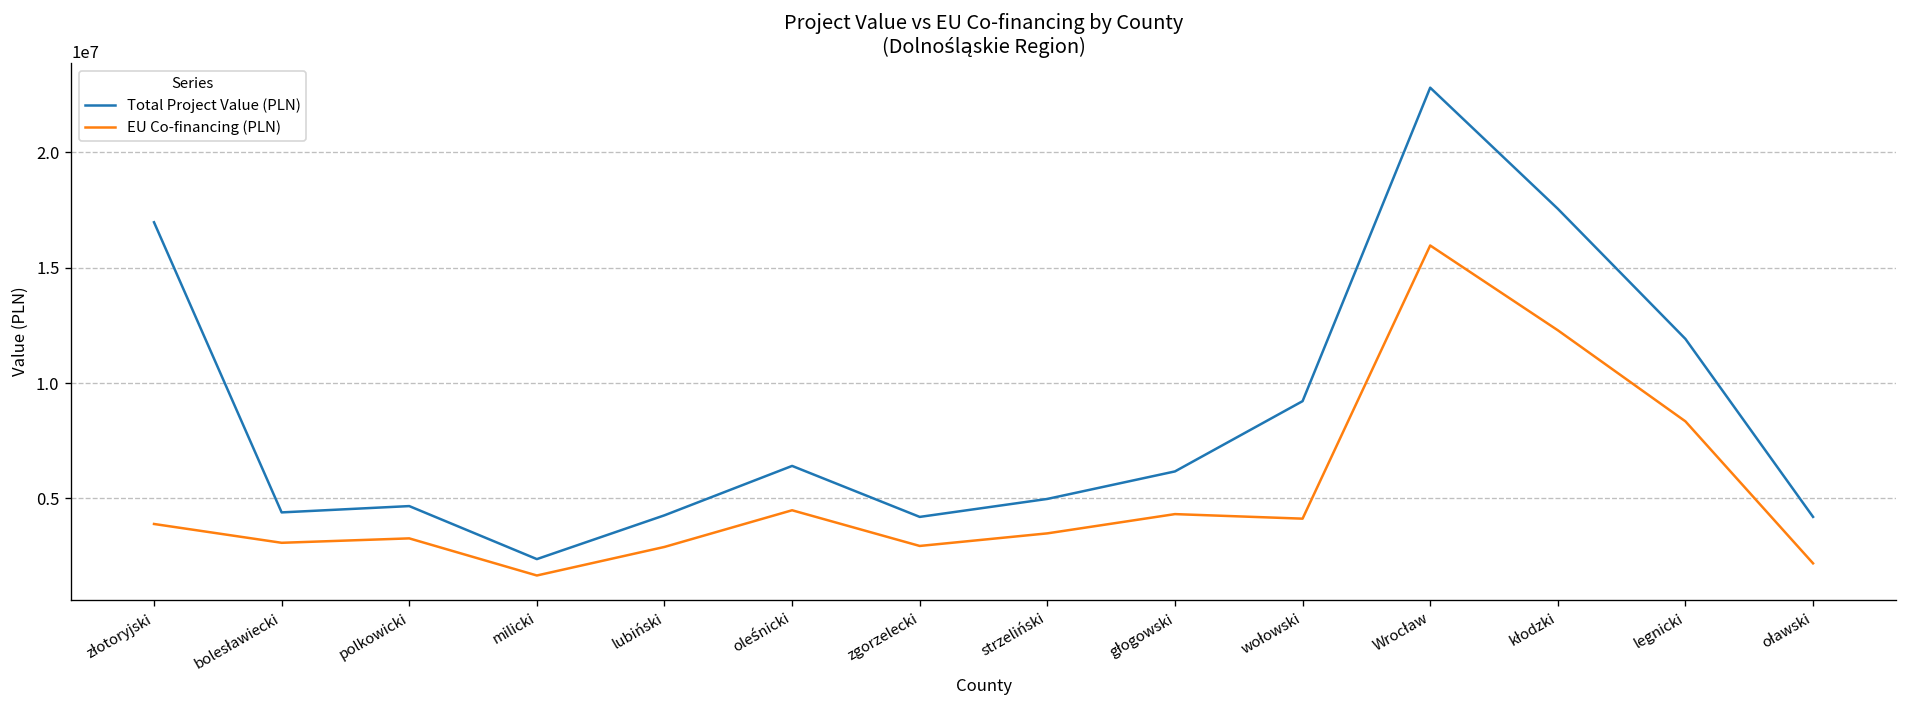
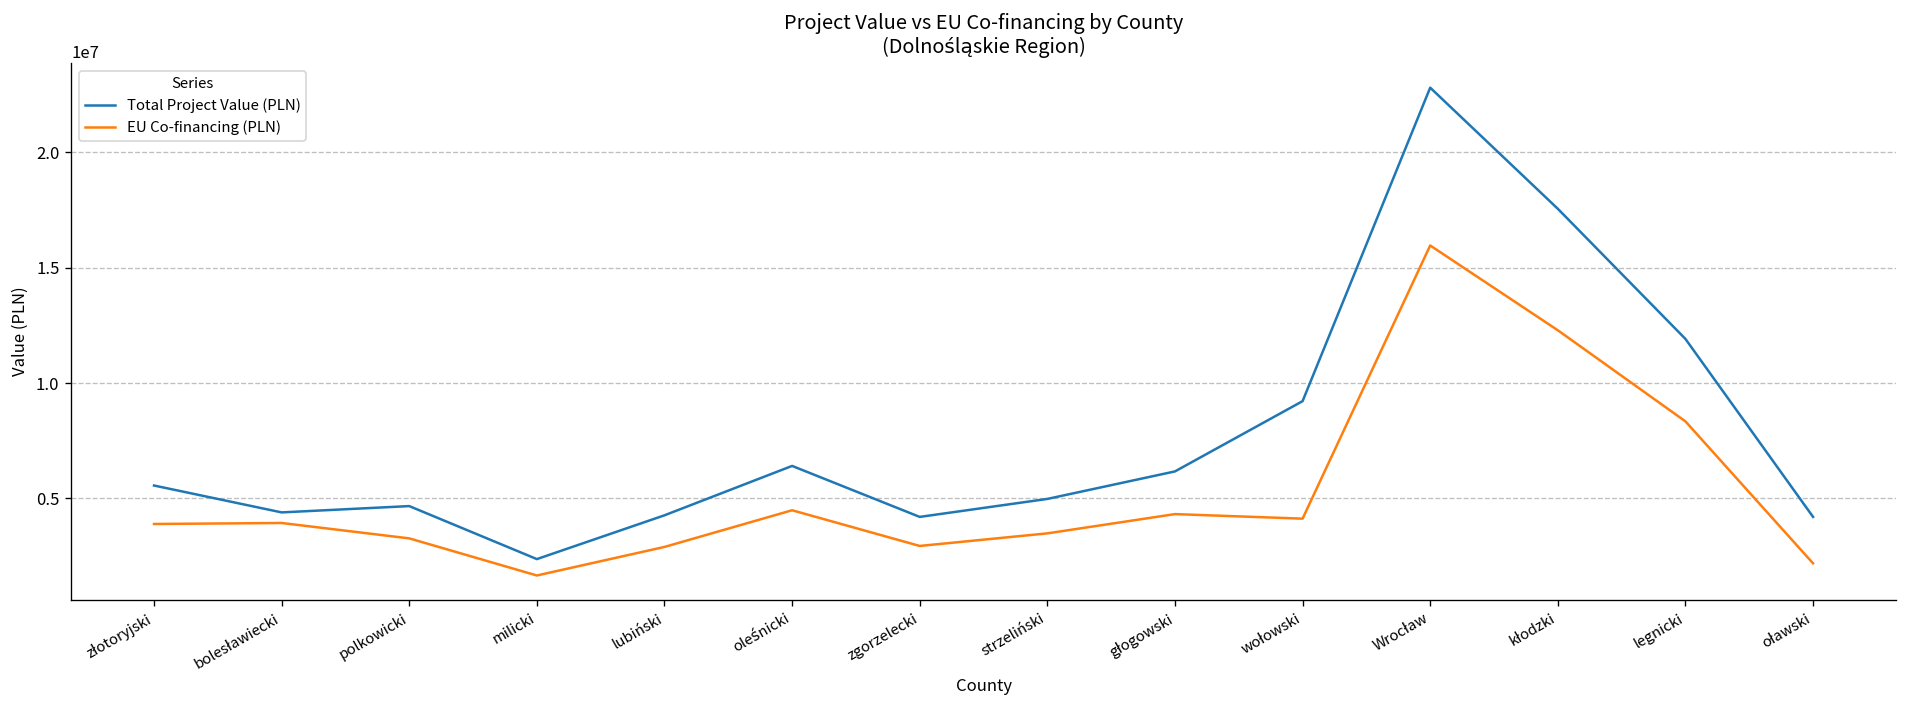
Total Project Value (PLN), złotoryjski: 17000000 -> 5600000
EU Co-financing (PLN), bolesławiecki: 3100000 -> 3900000
